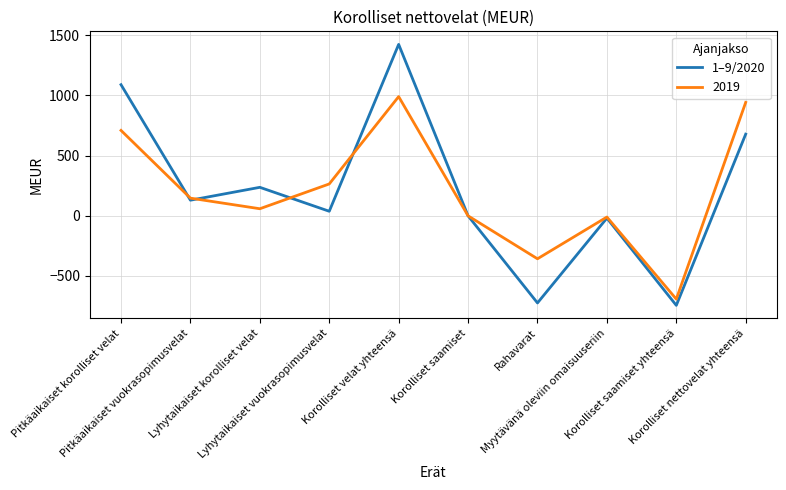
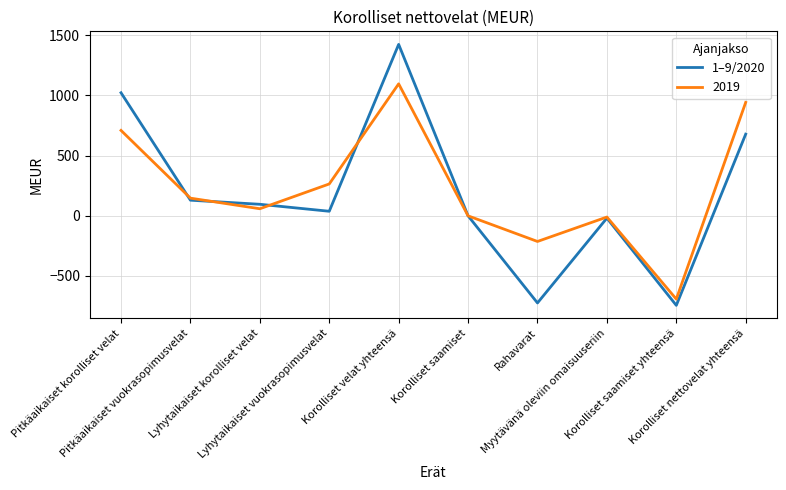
1–9/2020, Pitkäaikaiset korolliset velat: 1090 -> 1020
1–9/2020, Lyhytaikaiset korolliset velat: 240 -> 100
2019, Korolliset velat yhteensä: 990 -> 1100
2019, Rahavarat: -360 -> -210
